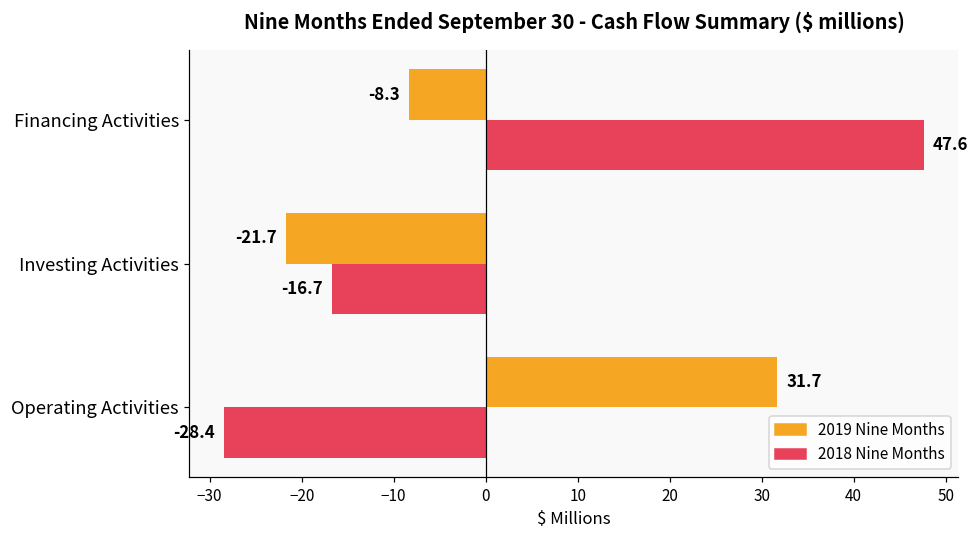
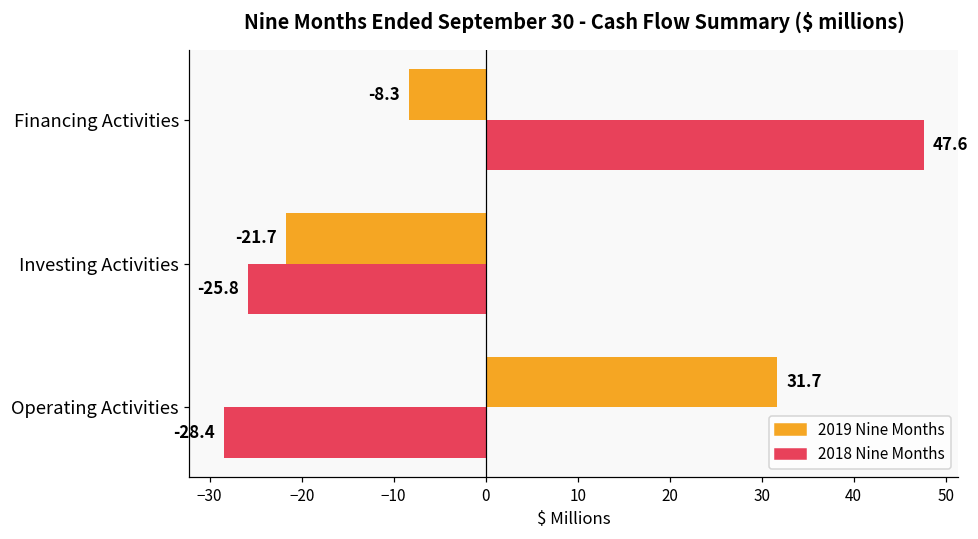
2018 Nine Months, Investing Activities: -16.7 -> -25.8
